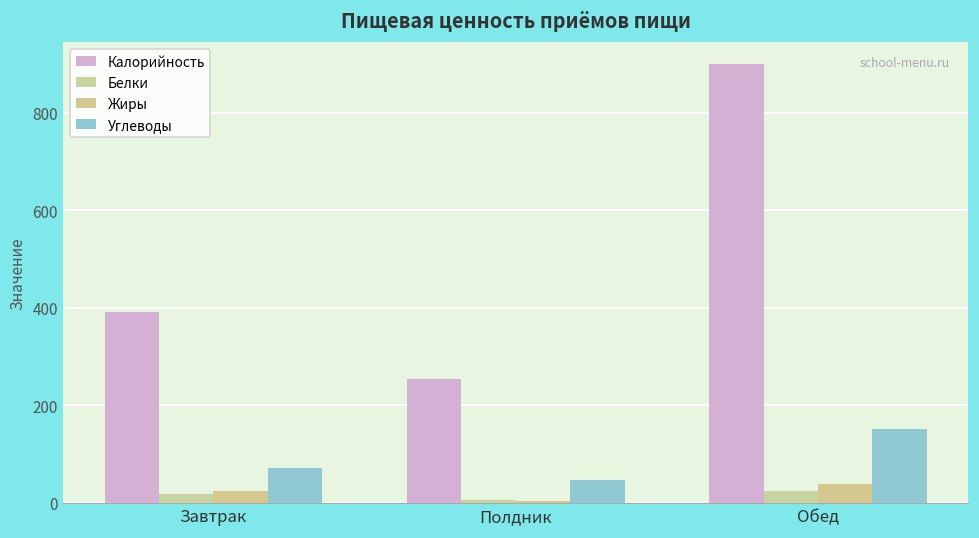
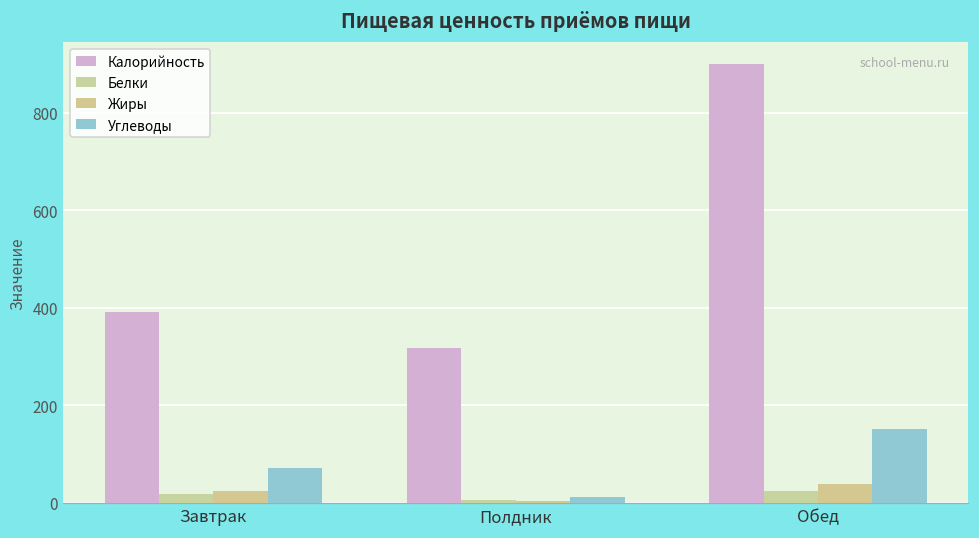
Калорийность, Полдник: 250 -> 320
Углеводы, Полдник: 50 -> 10
